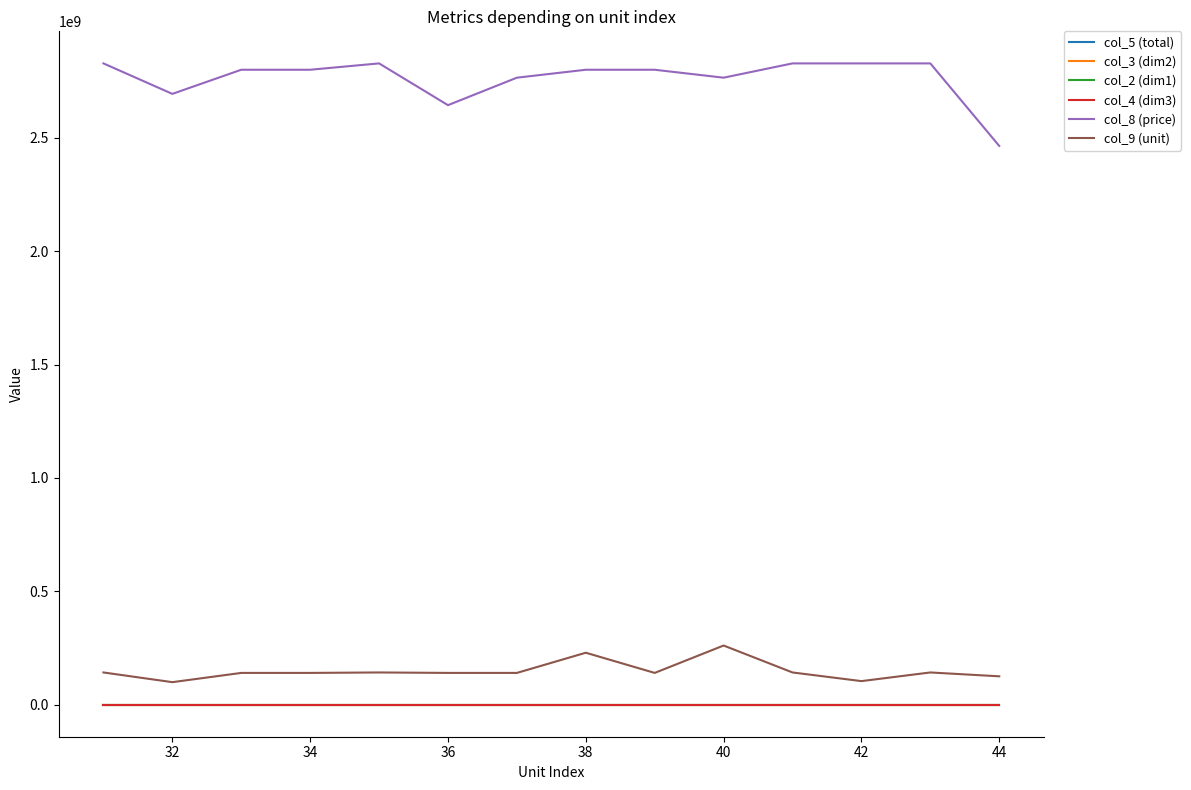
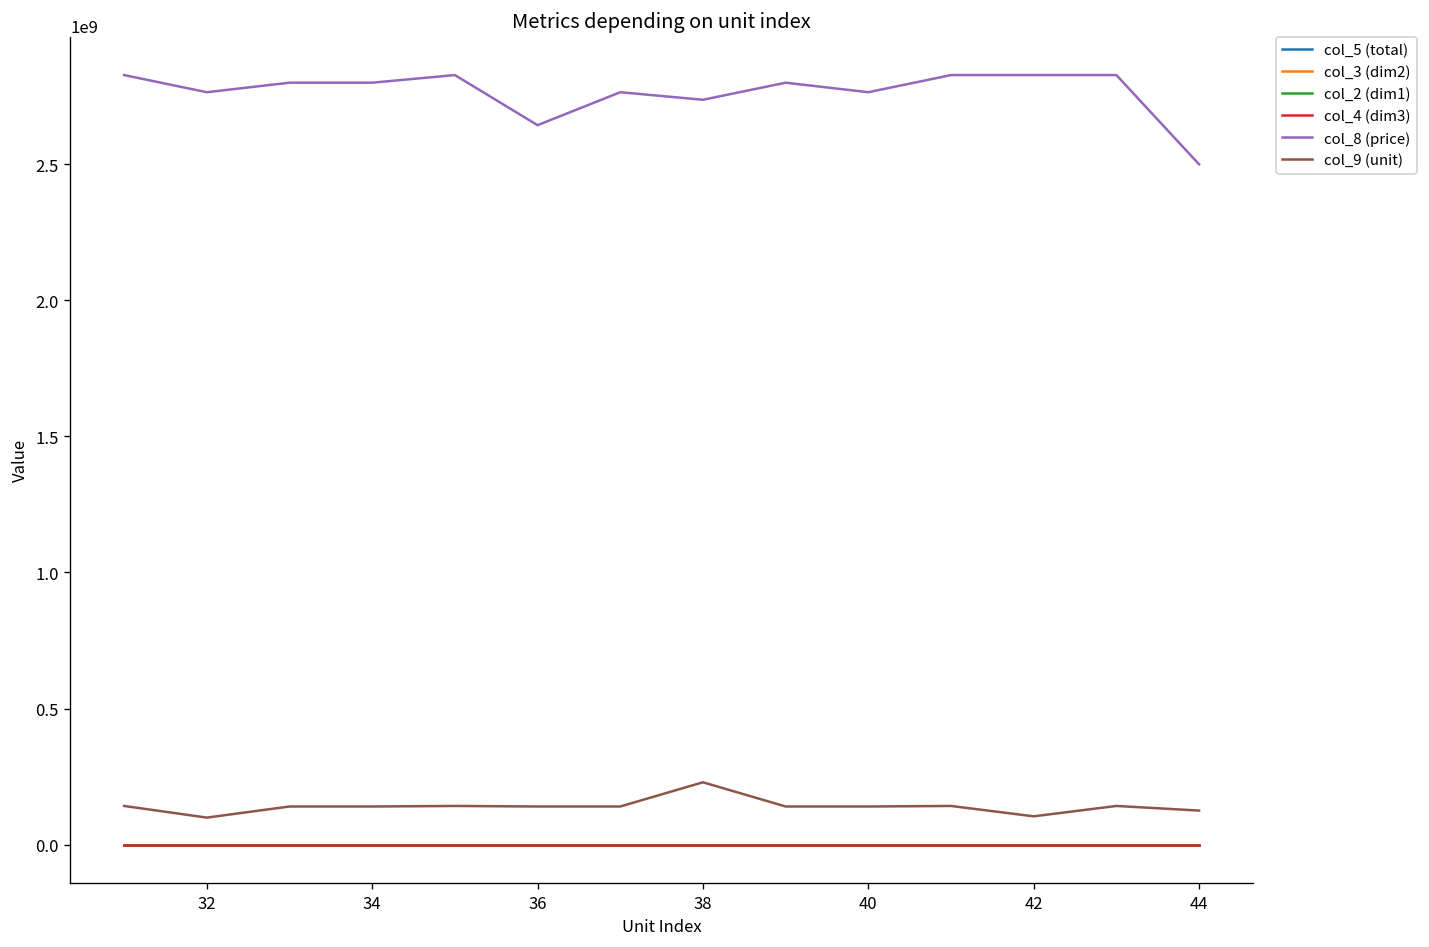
col_8 (price), 32: 2690000000 -> 2770000000
col_8 (price), 38: 2800000000 -> 2740000000
col_9 (unit), 40: 260000000 -> 140000000
col_8 (price), 44: 2460000000 -> 2500000000
